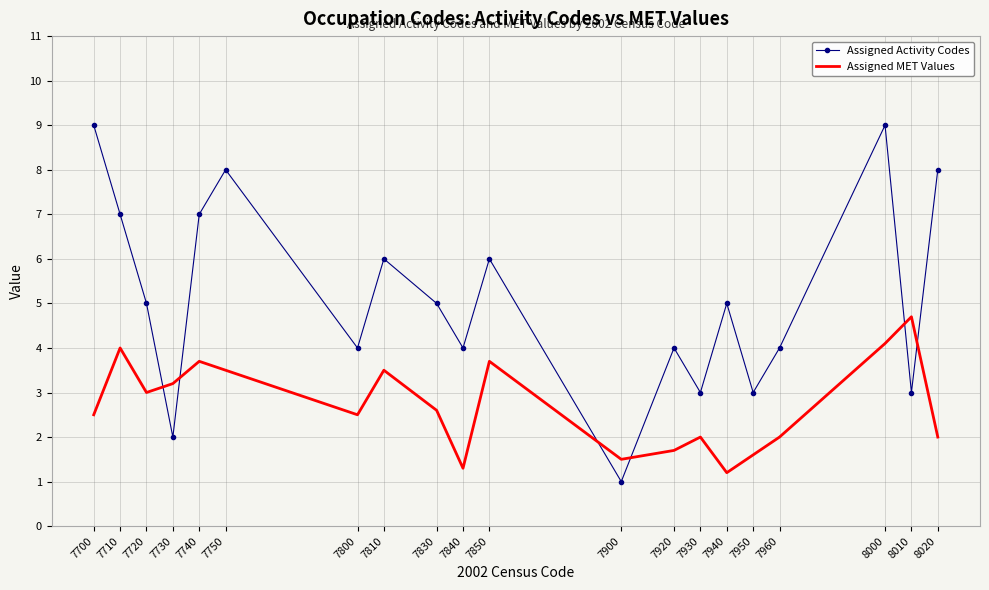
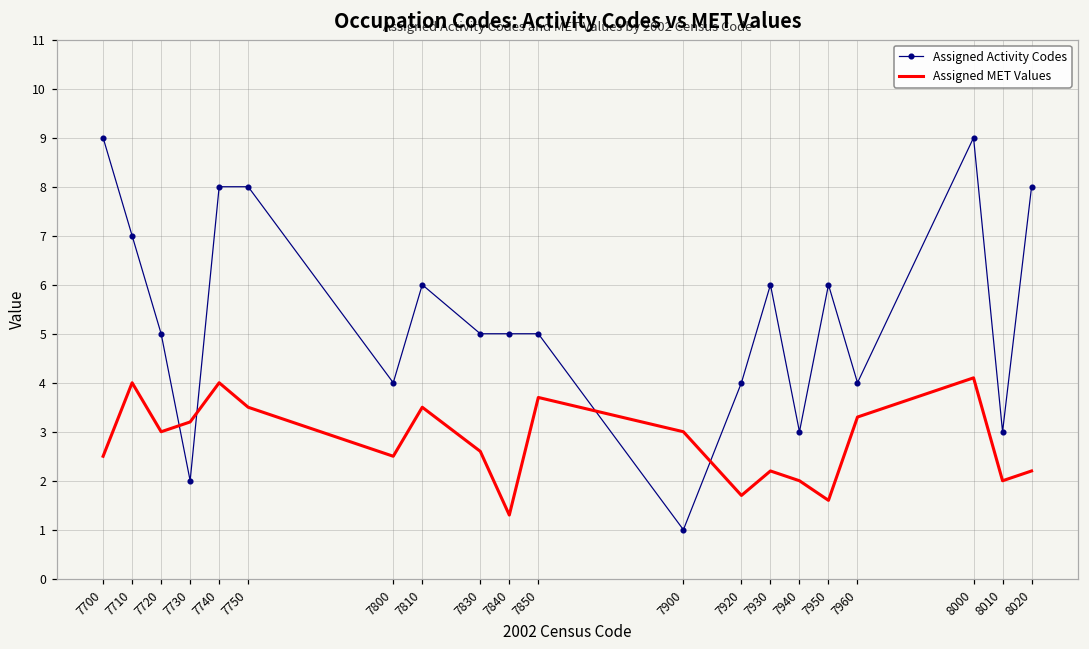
Assigned Activity Codes, 7740: 7 -> 8
Assigned MET Values, 7740: 3.7 -> 4.0
Assigned Activity Codes, 7840: 4 -> 5
Assigned Activity Codes, 7850: 6 -> 5
Assigned MET Values, 7900: 1.5 -> 3.0
Assigned Activity Codes, 7930: 3 -> 6
Assigned MET Values, 7930: 2.0 -> 2.2
Assigned Activity Codes, 7940: 5 -> 3
Assigned MET Values, 7940: 1.2 -> 2.0
Assigned Activity Codes, 7950: 3 -> 6
Assigned MET Values, 7960: 2.0 -> 3.3
Assigned MET Values, 8010: 4.7 -> 2.0
Assigned MET Values, 8020: 2.0 -> 2.2
